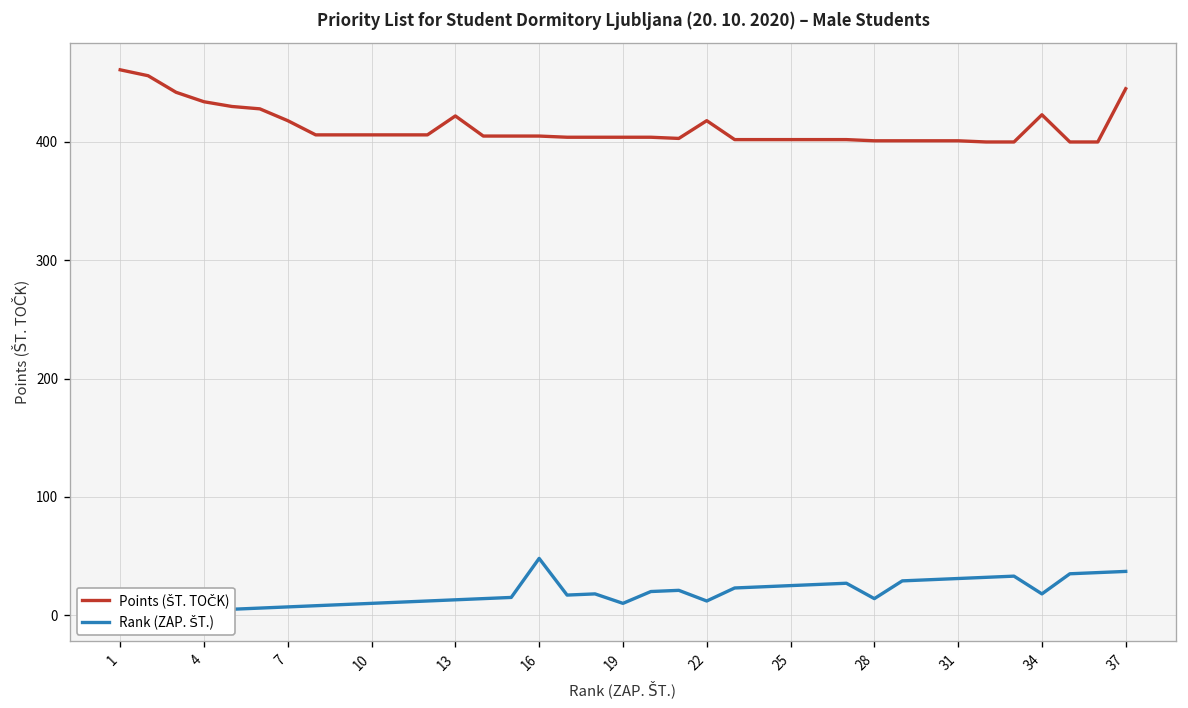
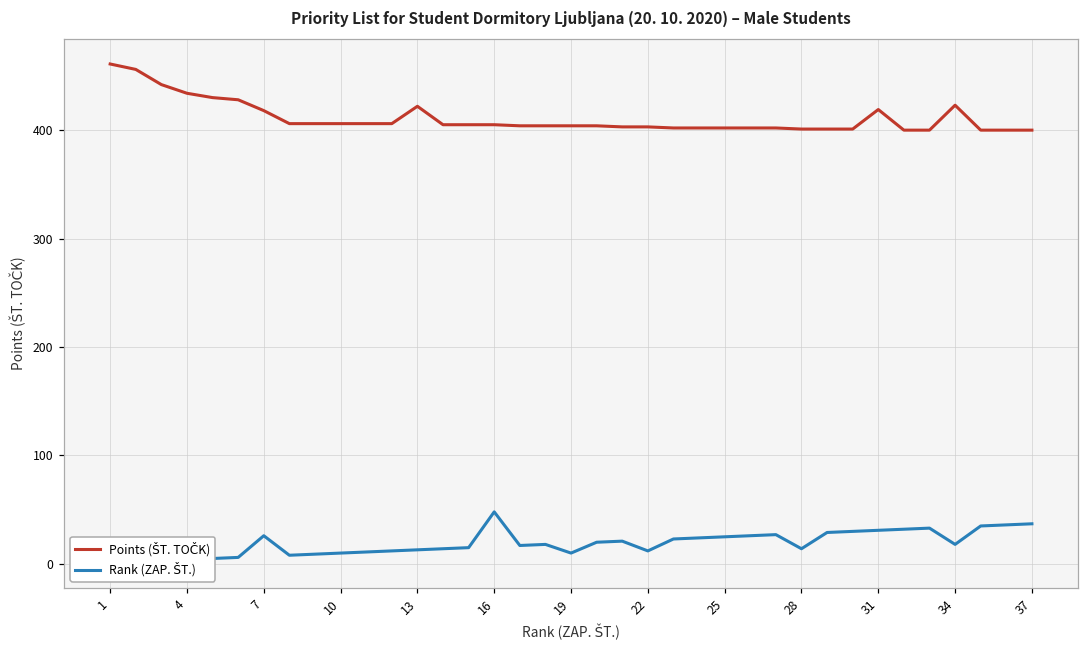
Rank (ZAP. ŠT.), 7: 10 -> 30
Points (ŠT. TOČK), 22: 420 -> 400
Points (ŠT. TOČK), 31: 400 -> 420
Points (ŠT. TOČK), 37: 450 -> 400
